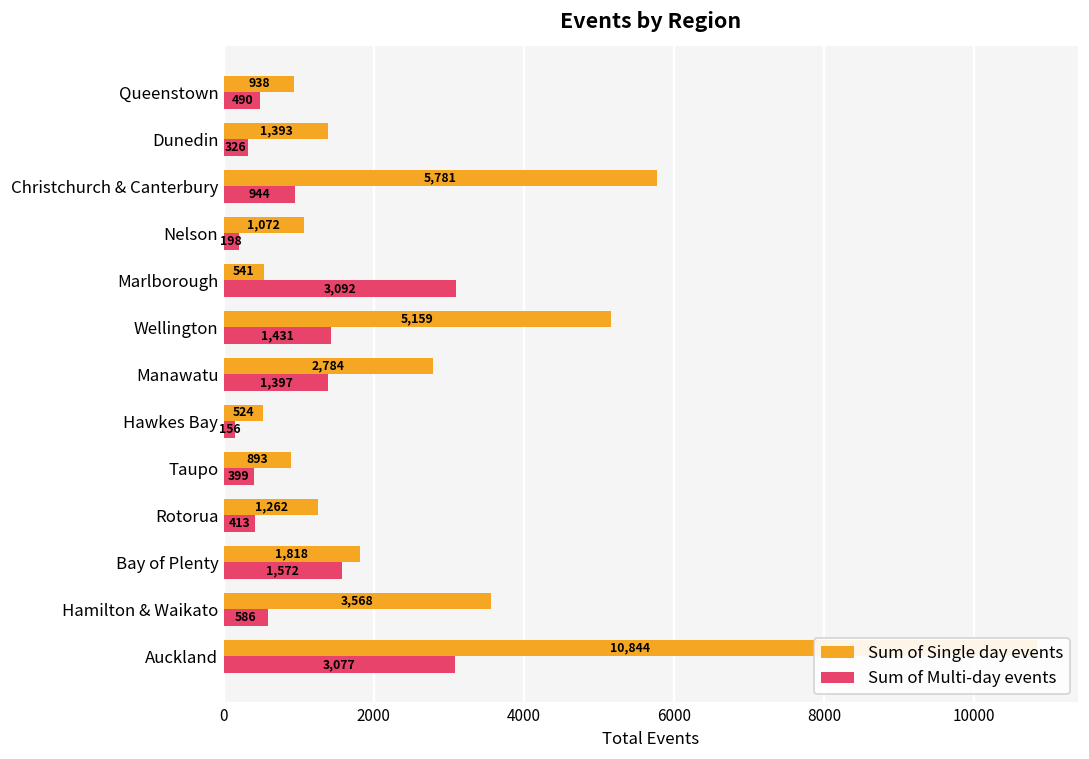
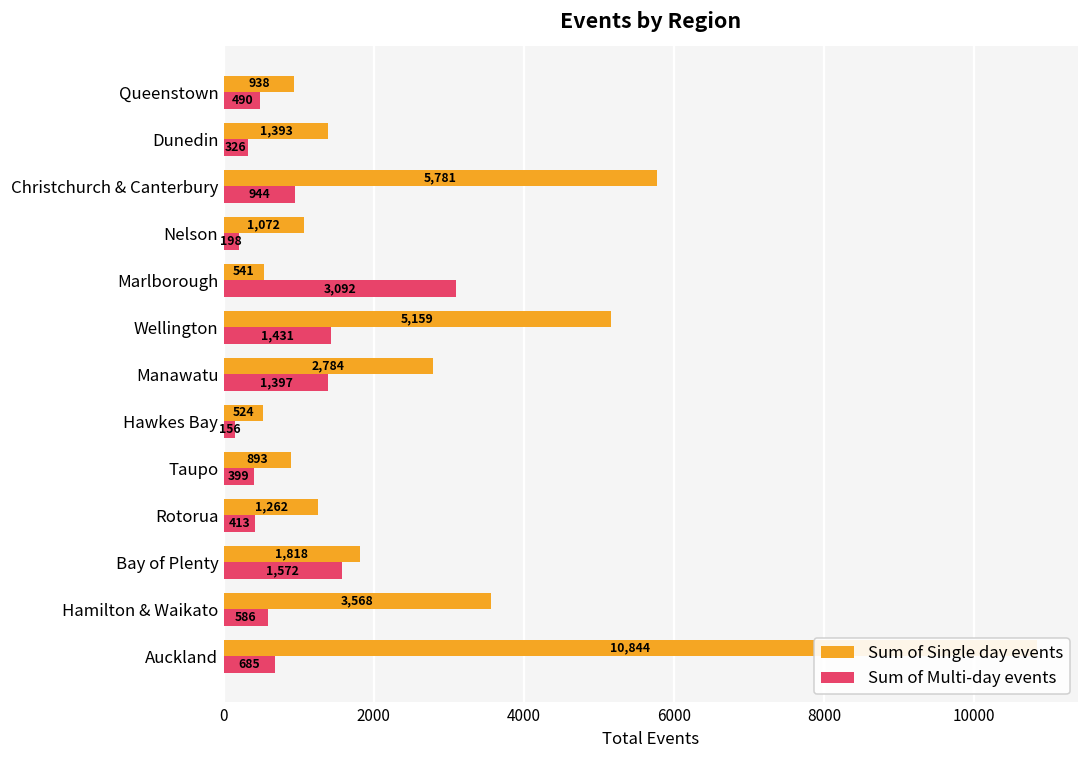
Sum of Multi-day events, Auckland: 3,077 -> 685
